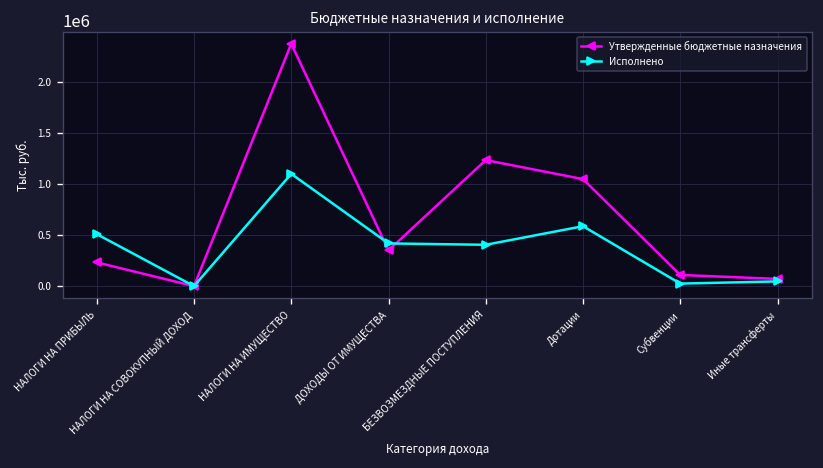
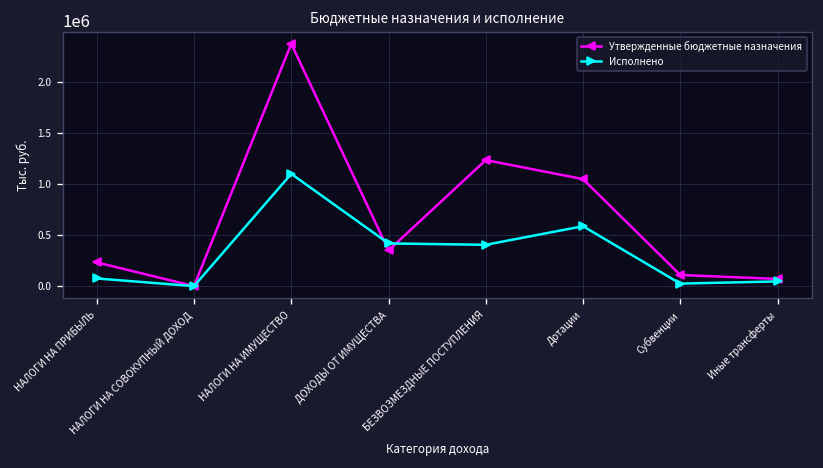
Исполнено, НАЛОГИ НА ПРИБЫЛЬ: 500000 -> 100000
